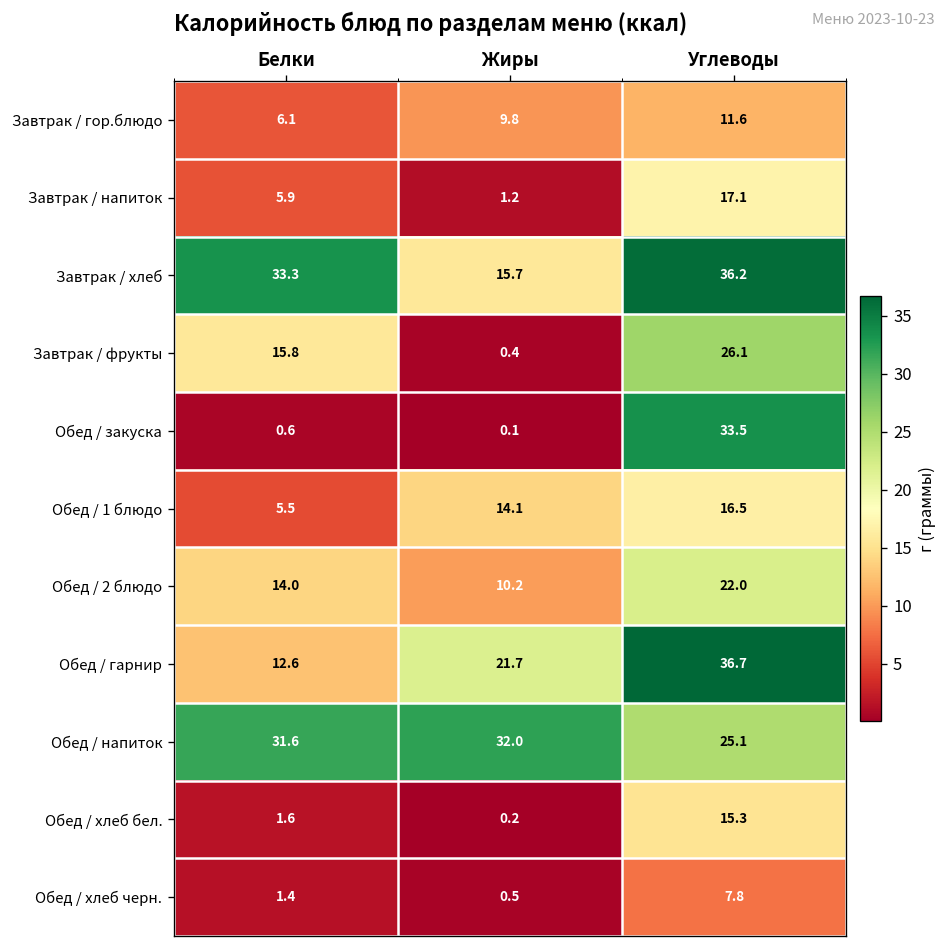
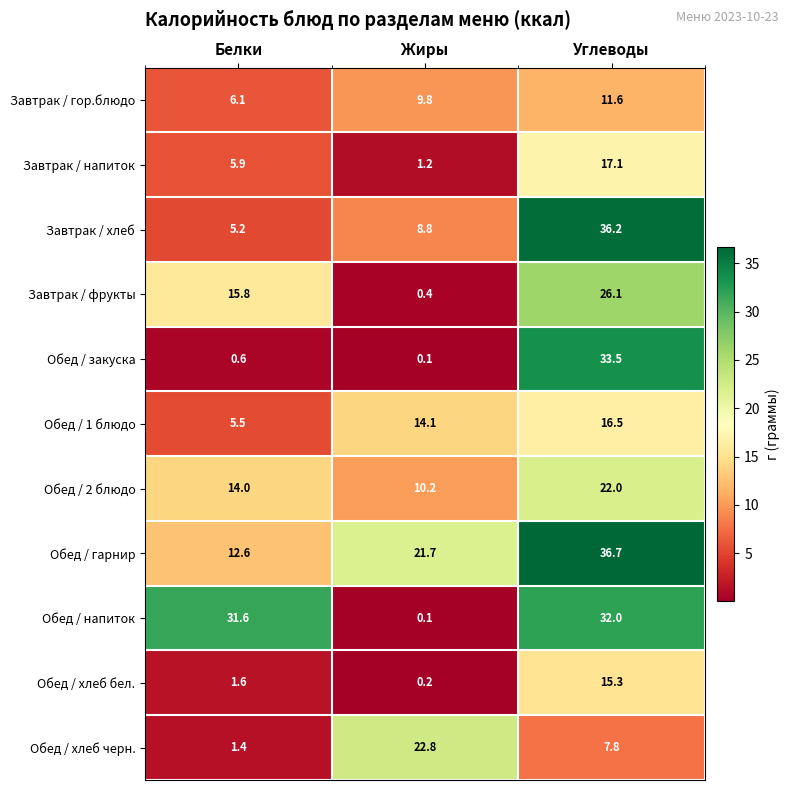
Завтрак / хлеб, Белки: 33.3 -> 5.2
Завтрак / хлеб, Жиры: 15.7 -> 8.8
Обед / напиток, Жиры: 32.0 -> 0.1
Обед / напиток, Углеводы: 25.1 -> 32.0
Обед / хлеб черн., Жиры: 0.5 -> 22.8
